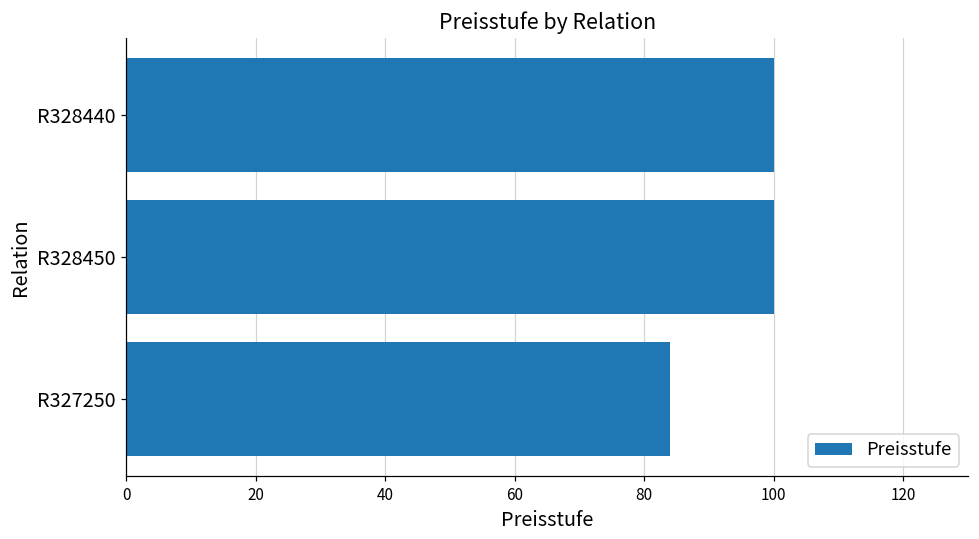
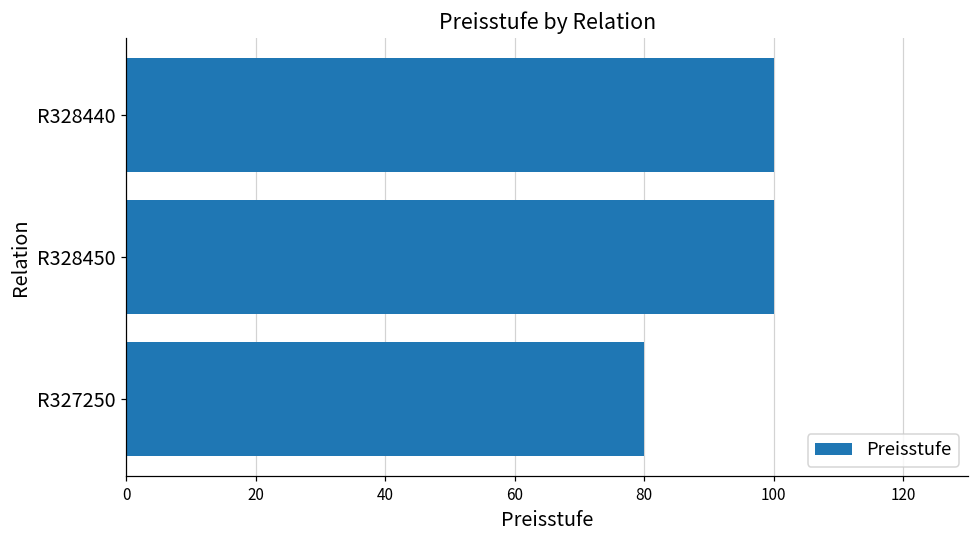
R327250: 84 -> 80
